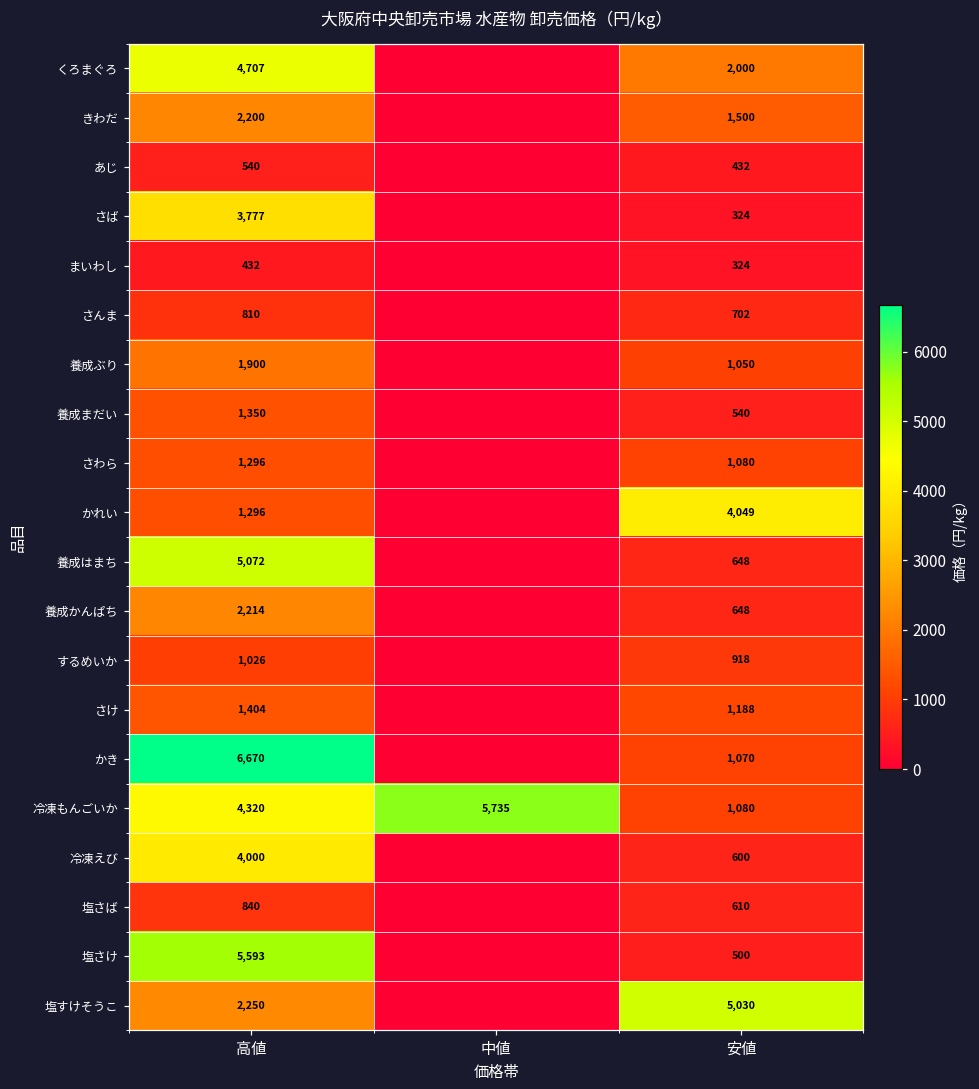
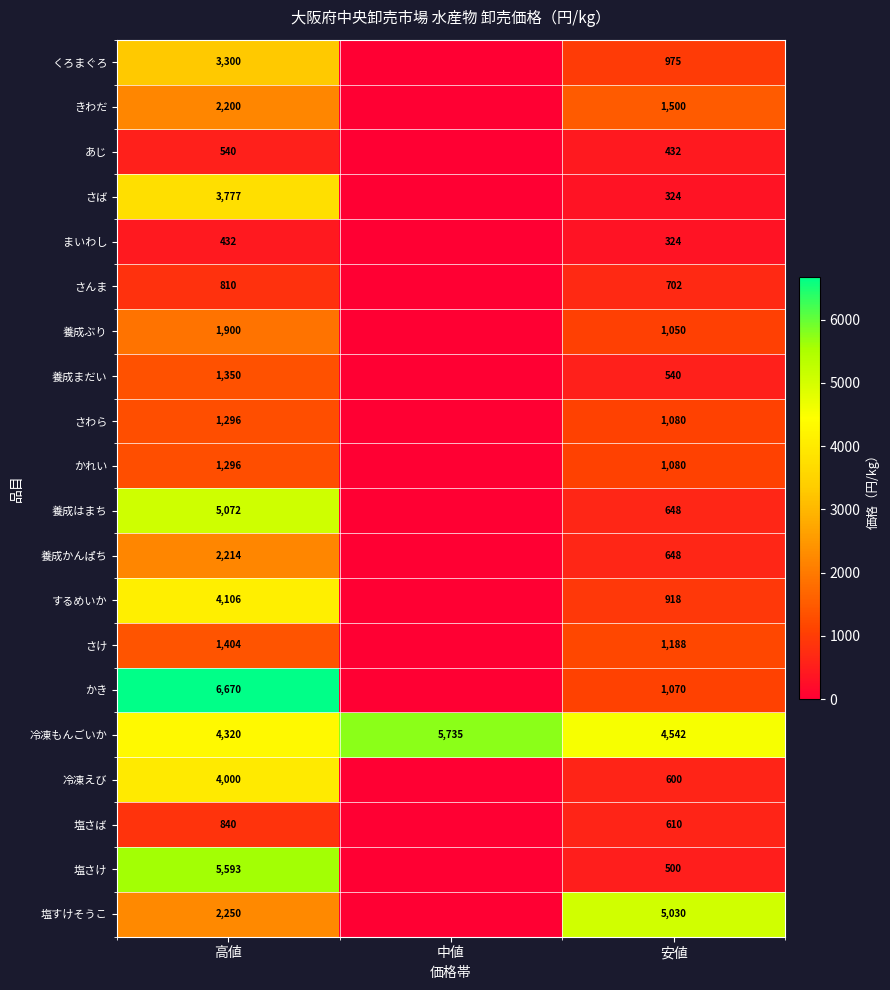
くろまぐろ, 高値: 4,707 -> 3,300
くろまぐろ, 安値: 2,000 -> 975
かれい, 安値: 4,049 -> 1,080
するめいか, 高値: 1,026 -> 4,106
冷凍もんごいか, 安値: 1,080 -> 4,542
